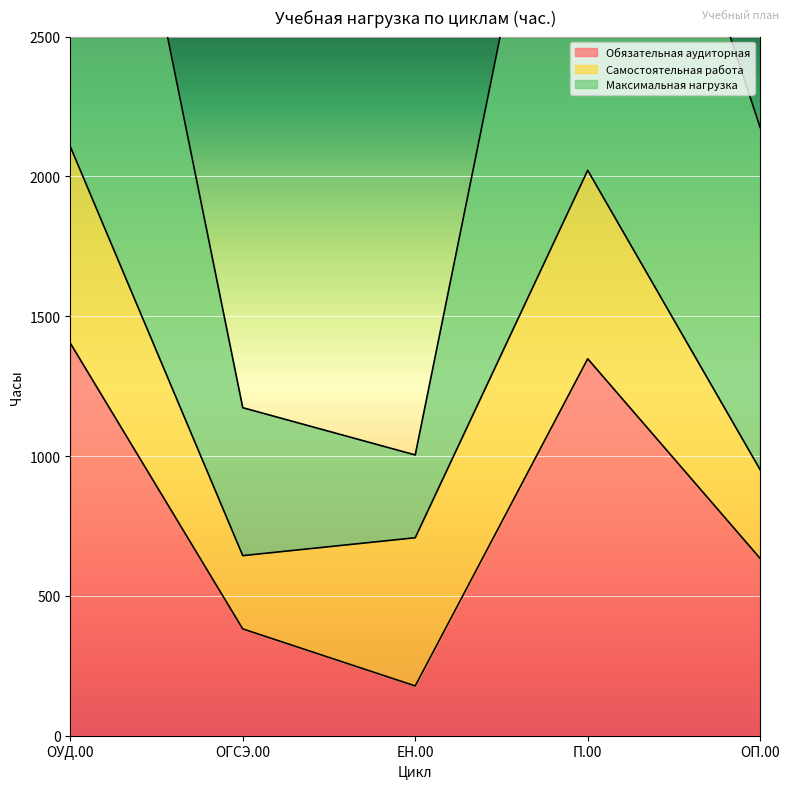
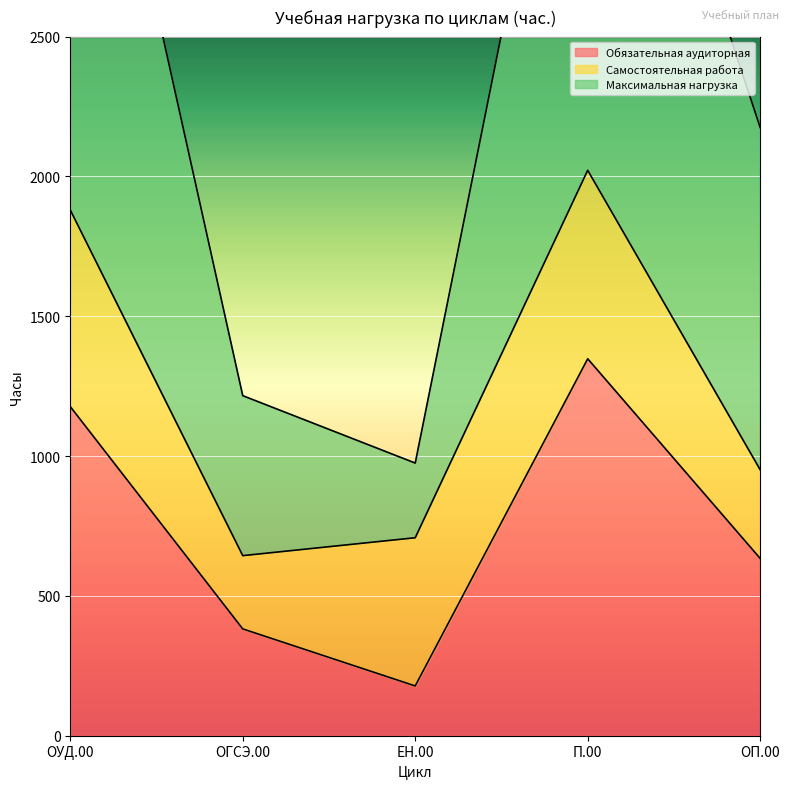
Обязательная аудиторная, ОУД.00: 1400 -> 1180
Максимальная нагрузка, ОГСЭ.00: 530 -> 570
Максимальная нагрузка, ЕН.00: 300 -> 270
